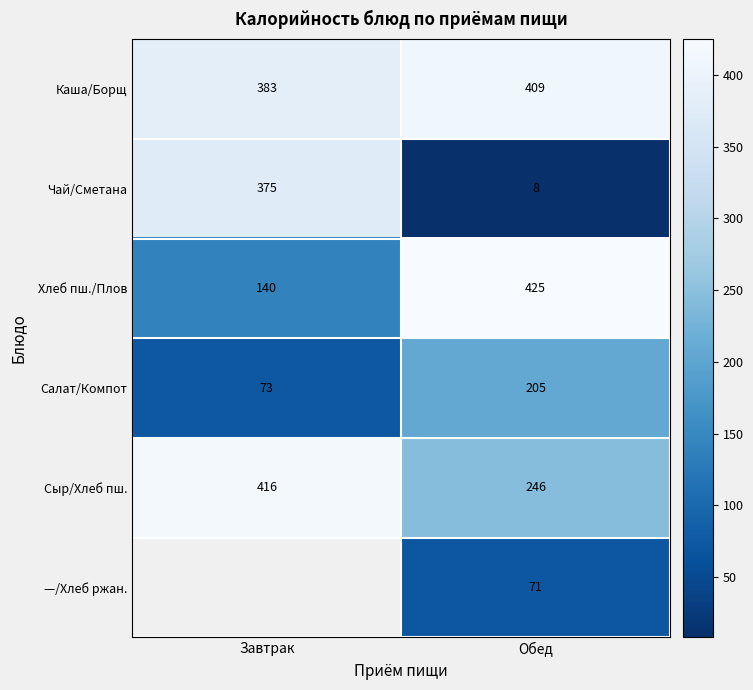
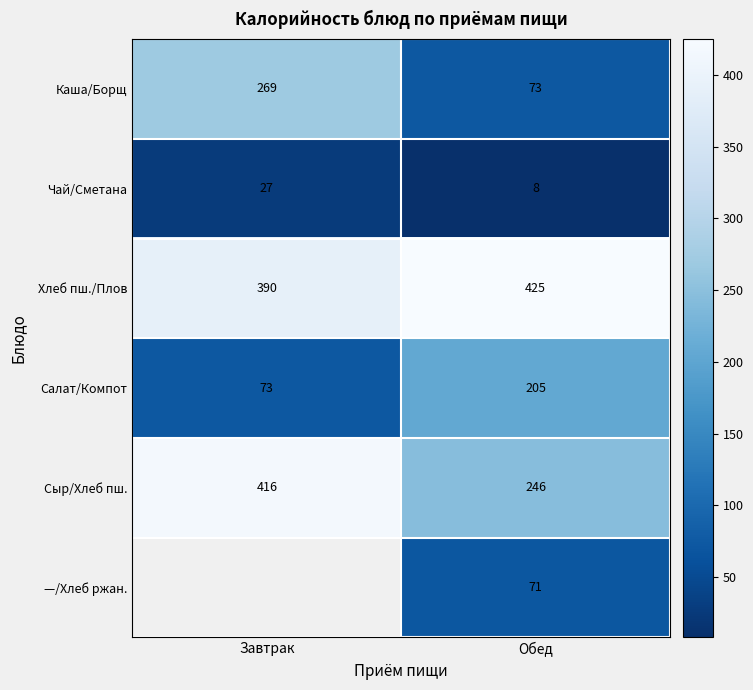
Каша/Борщ, Завтрак: 383 -> 269
Каша/Борщ, Обед: 409 -> 73
Чай/Сметана, Завтрак: 375 -> 27
Хлеб пш./Плов, Завтрак: 140 -> 390
